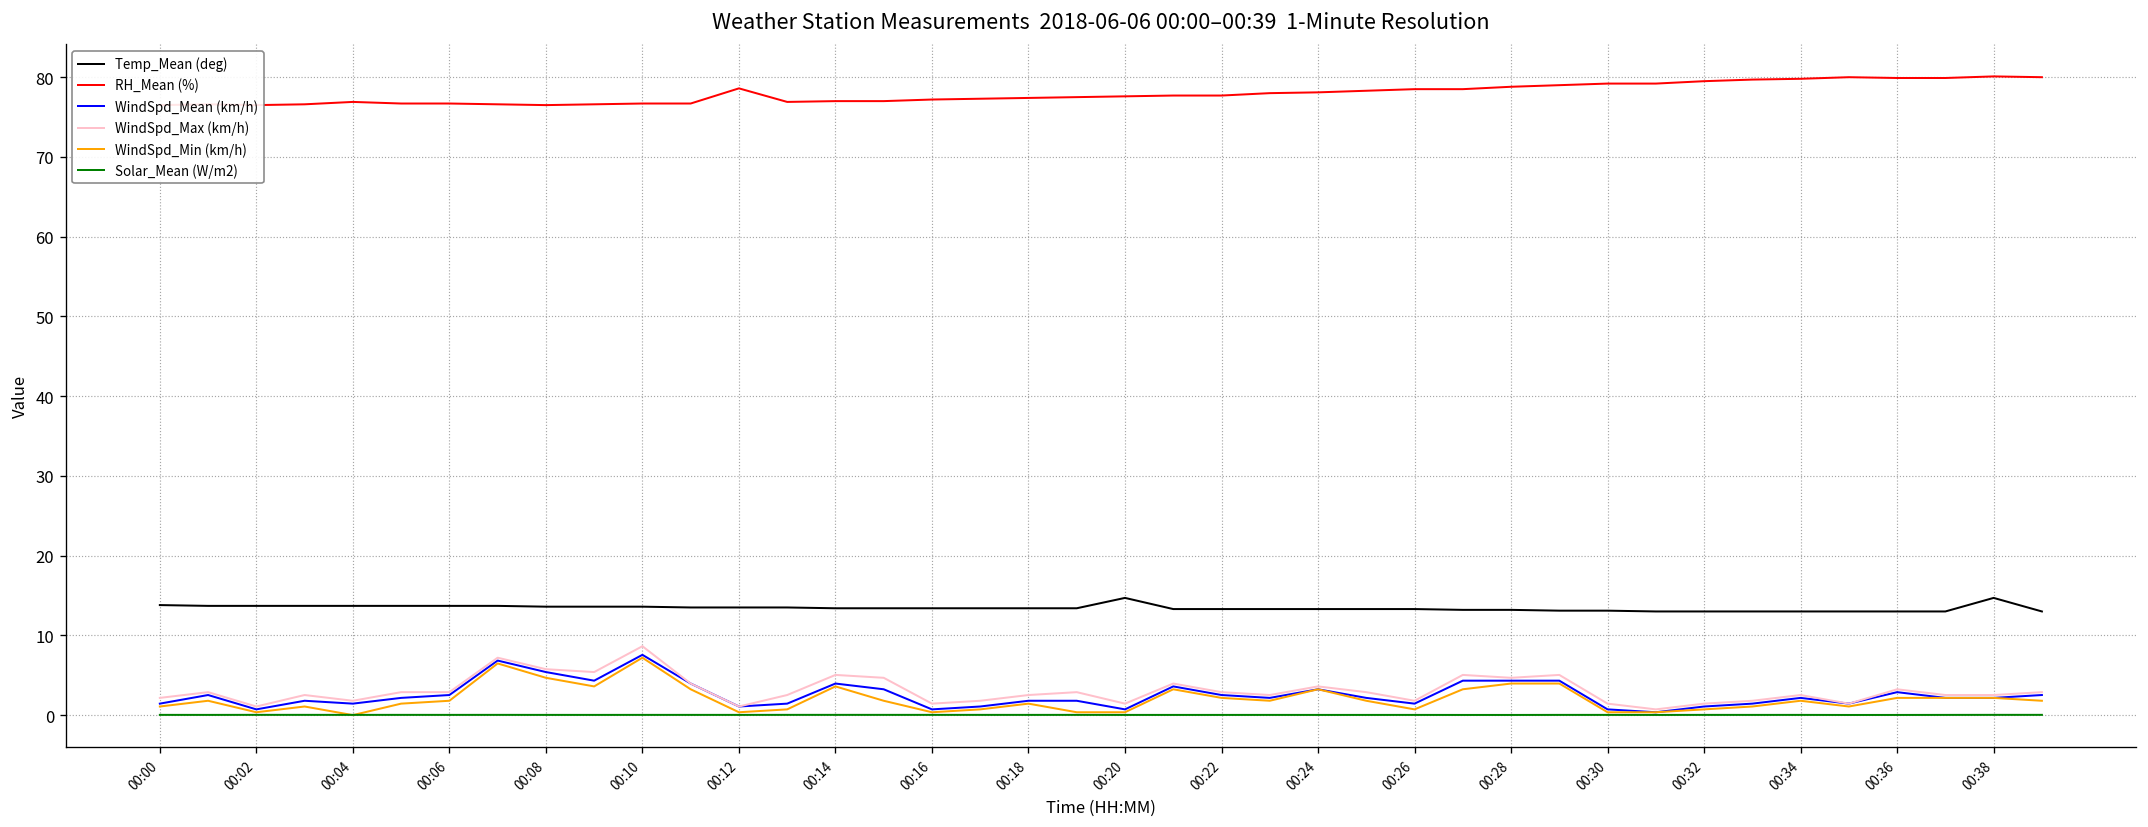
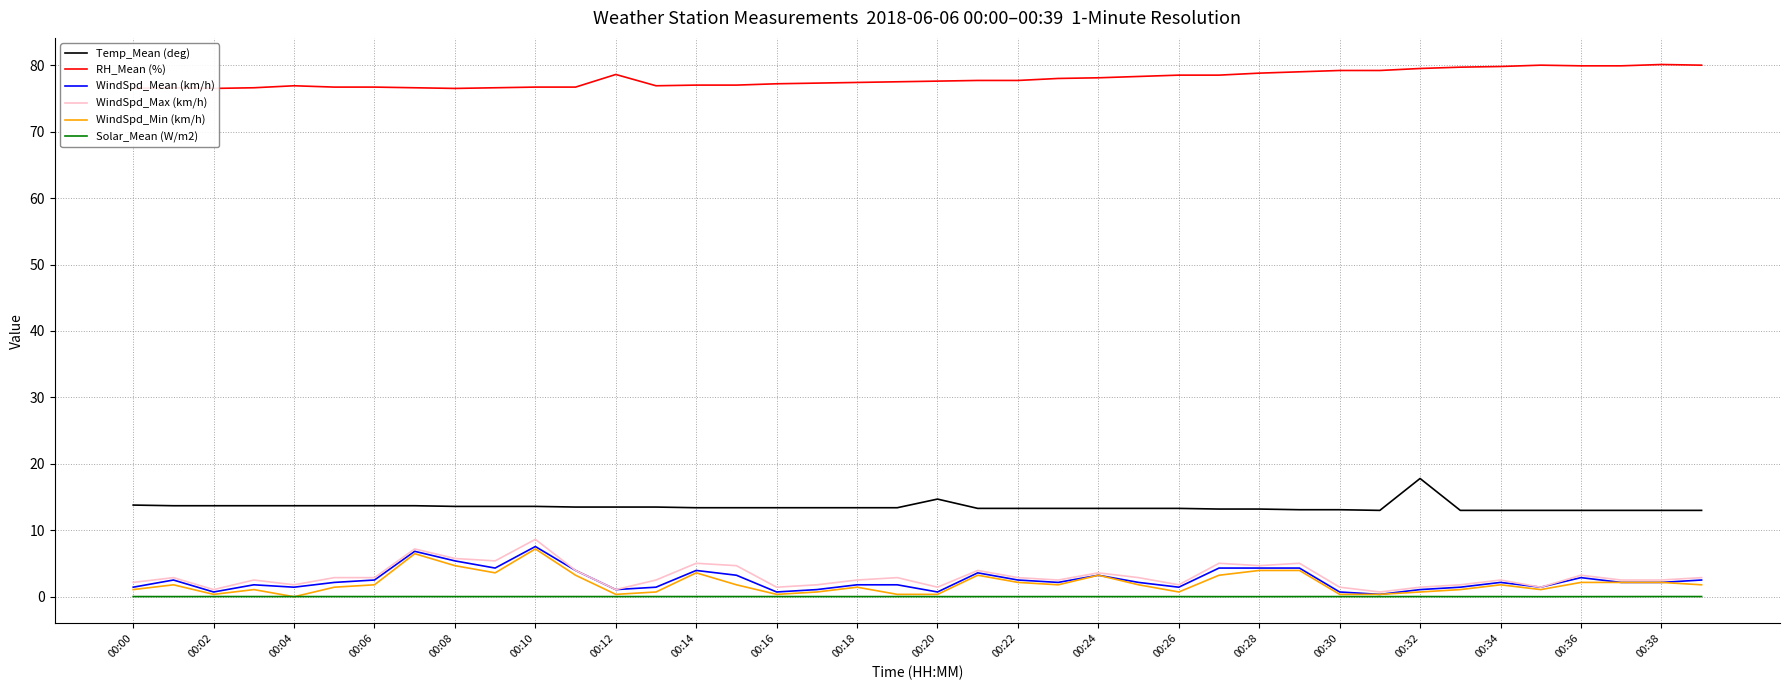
Temp_Mean (deg), 00:32: 13 -> 18
Temp_Mean (deg), 00:38: 15 -> 13
